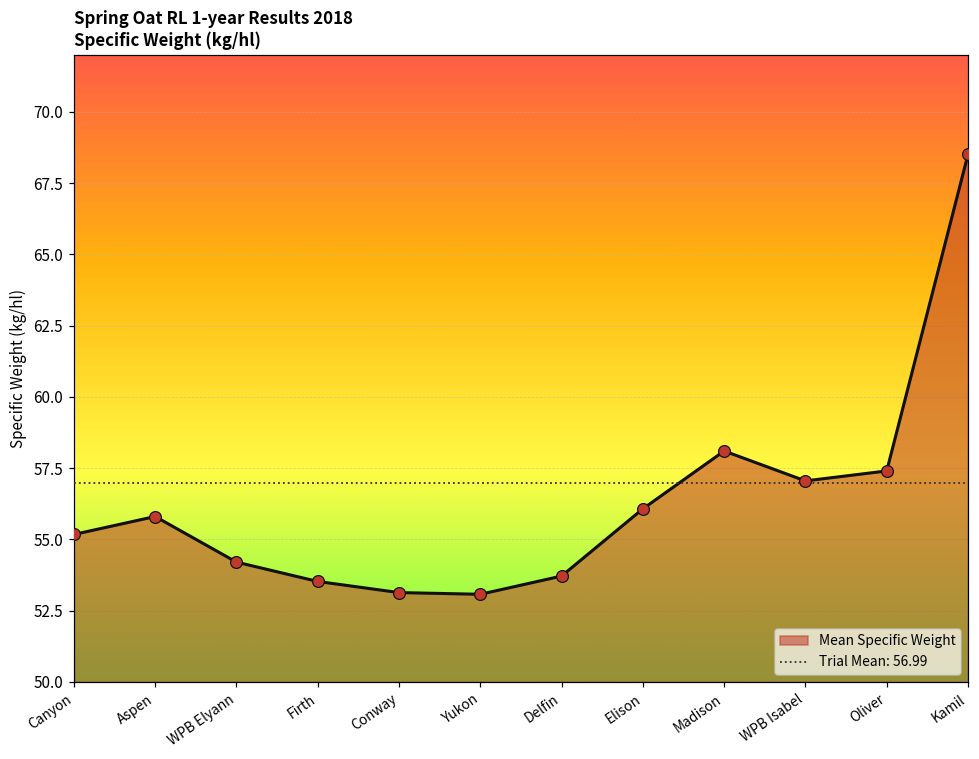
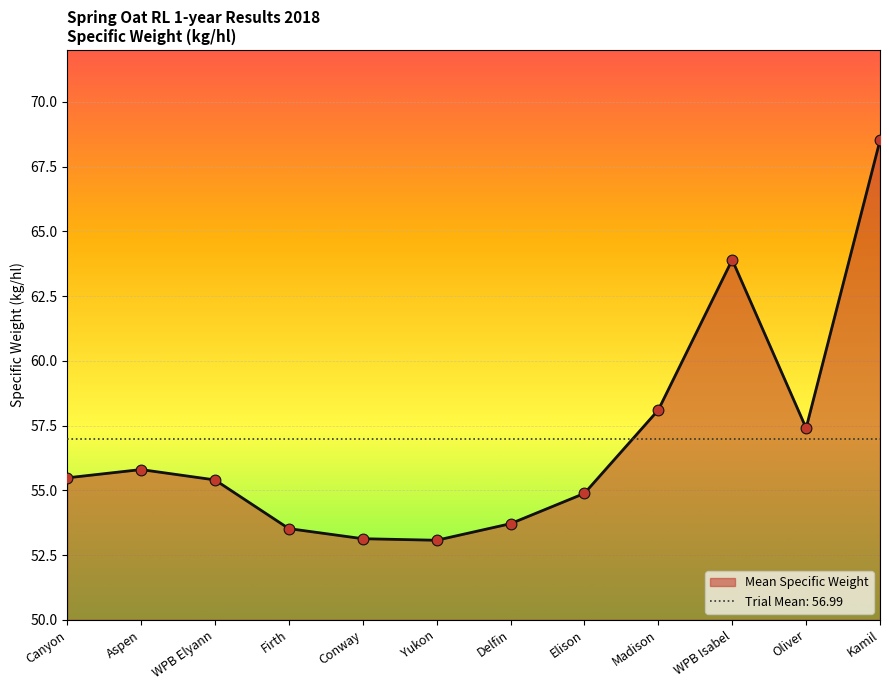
Canyon: 55.2 -> 55.5
WPB Elyann: 54.2 -> 55.4
Elison: 56.1 -> 54.9
WPB Isabel: 57.1 -> 63.9
